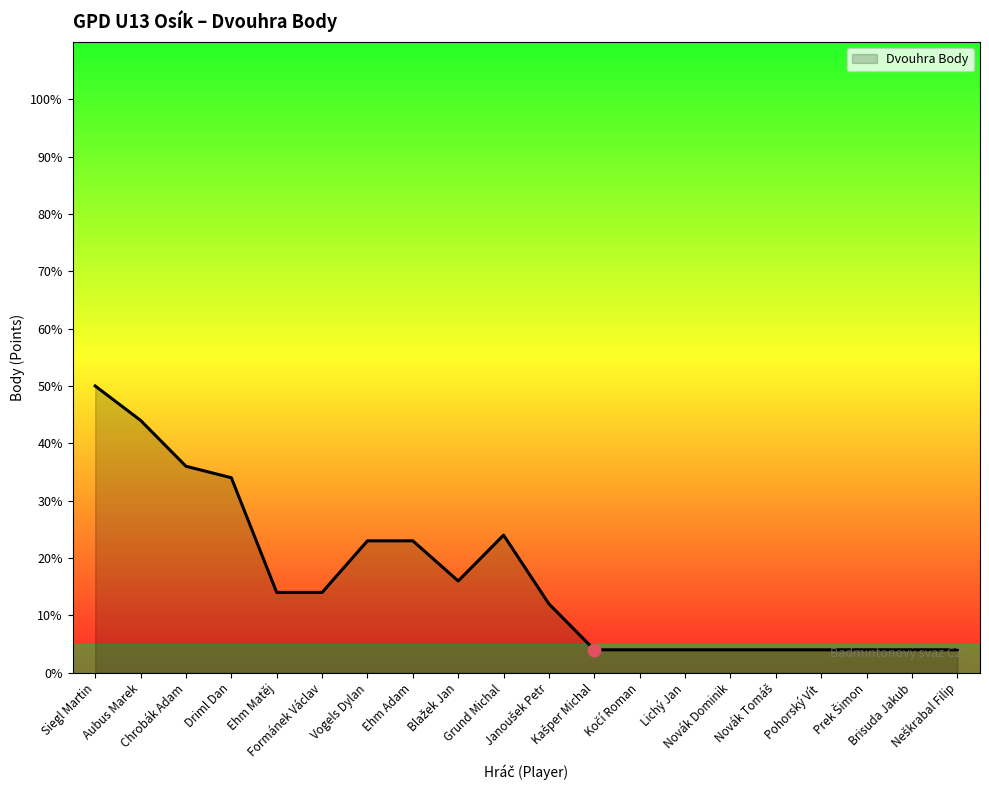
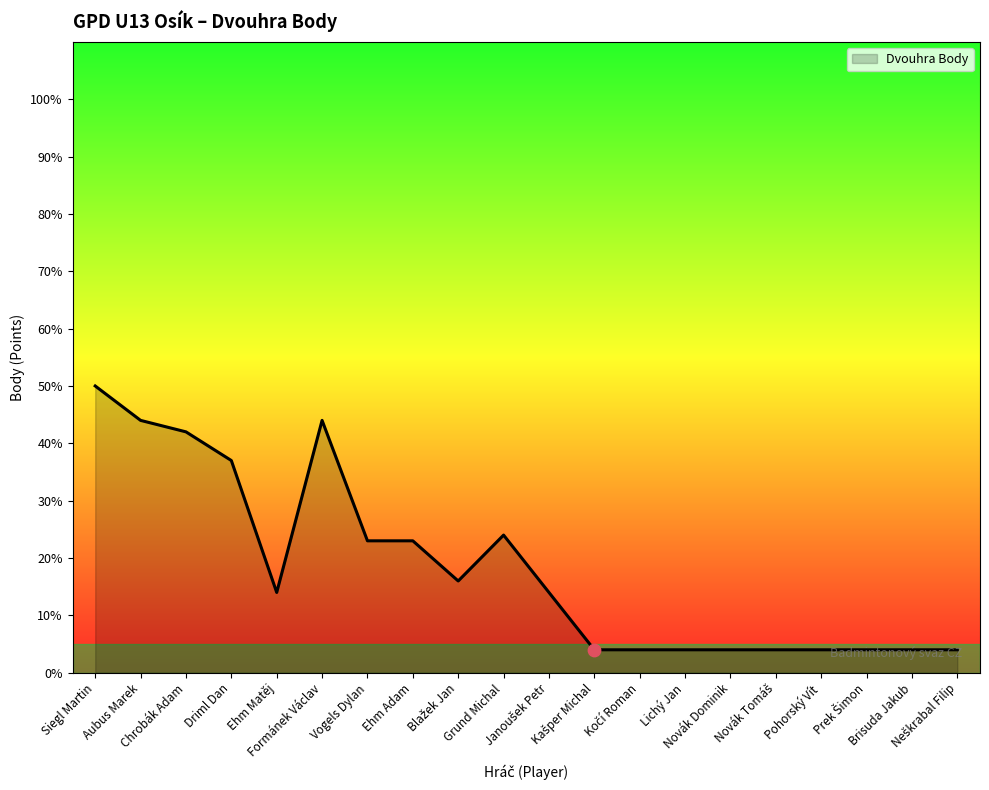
Dvouhra Body, Chrobák Adam: 36% -> 42%
Dvouhra Body, Driml Dan: 34% -> 37%
Dvouhra Body, Formánek Václav: 14% -> 44%
Dvouhra Body, Janoušek Petr: 12% -> 14%
